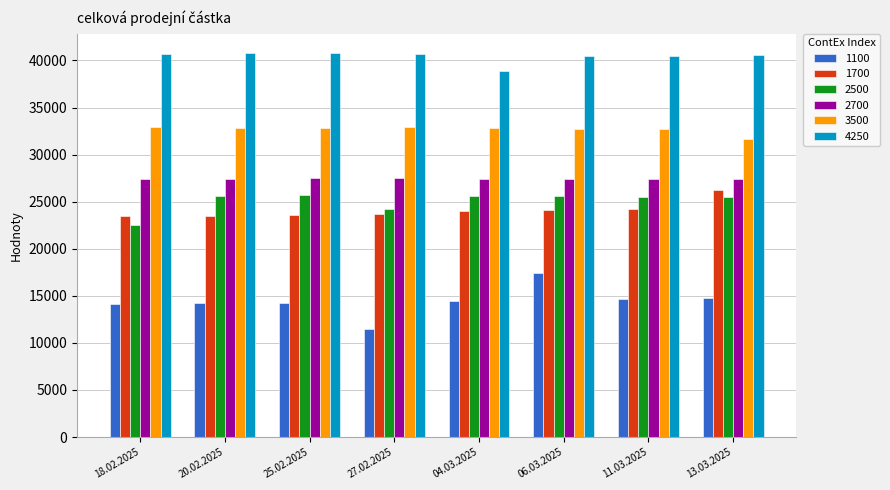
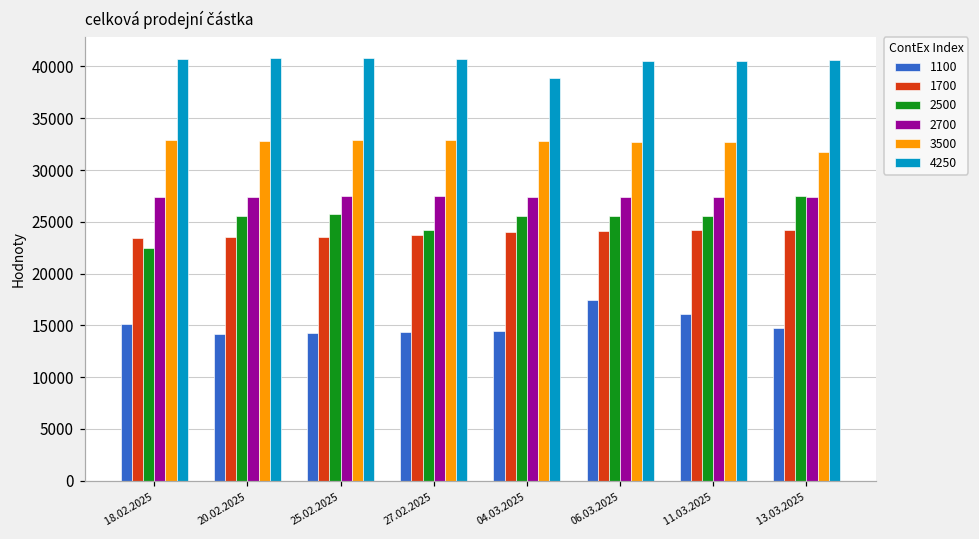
1100, 18.02.2025: 14000 -> 15000
1100, 27.02.2025: 11000 -> 14000
1100, 11.03.2025: 15000 -> 16000
1700, 13.03.2025: 26000 -> 24000
2500, 13.03.2025: 26000 -> 27000
